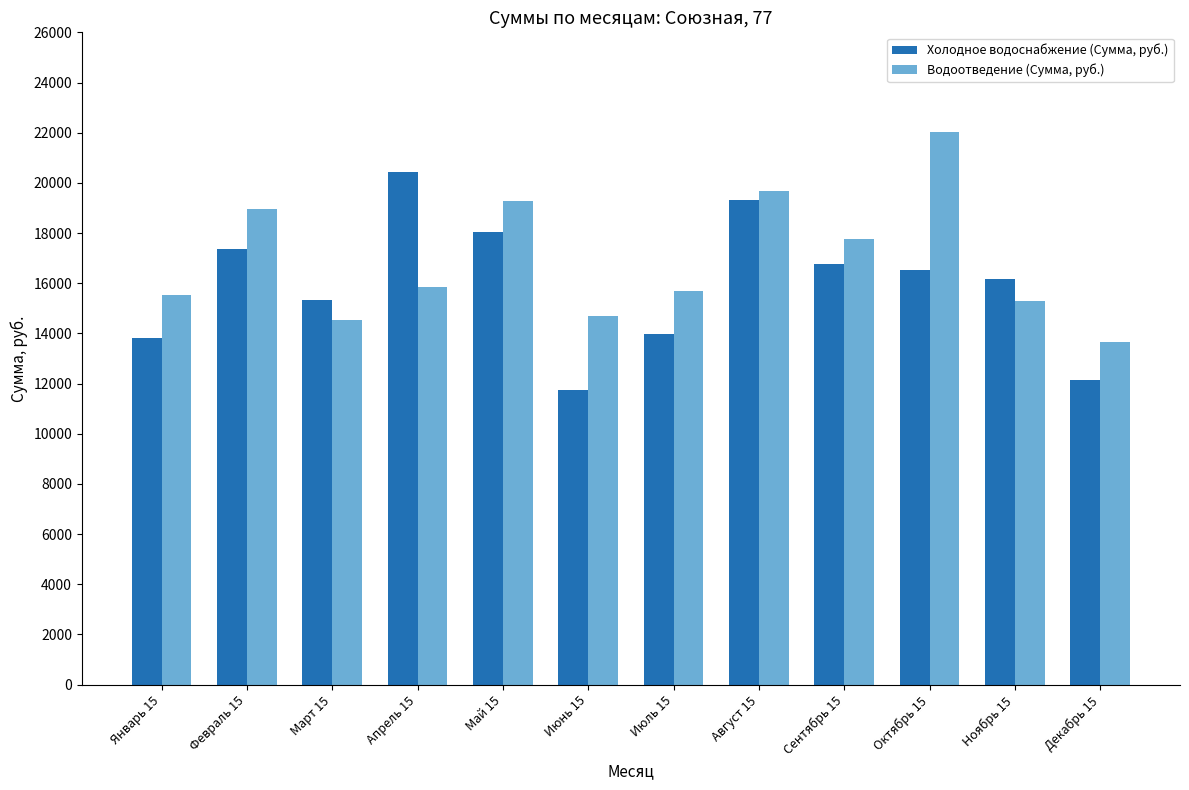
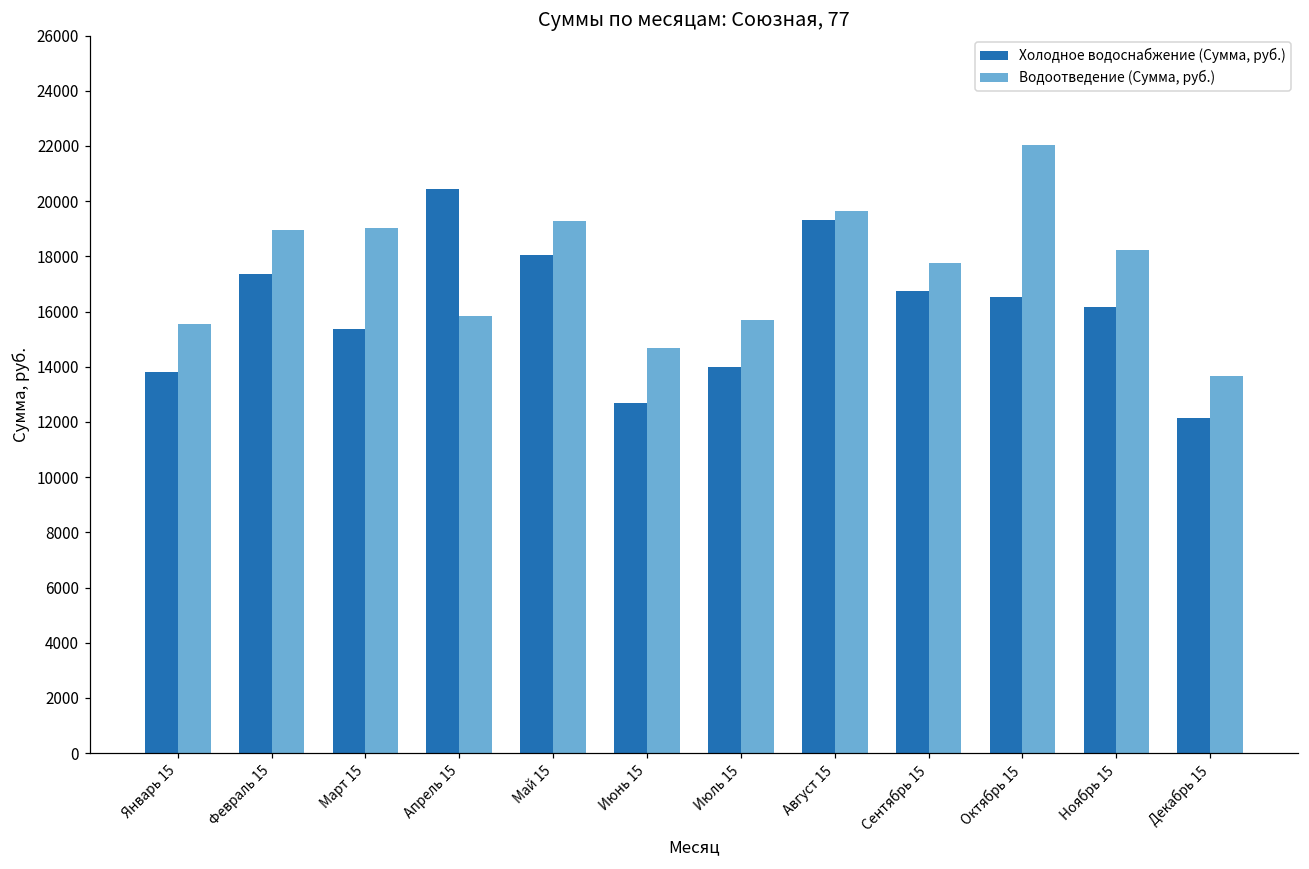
Водоотведение (Сумма, руб.), Март 15: 14500 -> 19000
Холодное водоснабжение (Сумма, руб.), Июнь 15: 11700 -> 12700
Водоотведение (Сумма, руб.), Ноябрь 15: 15300 -> 18200
